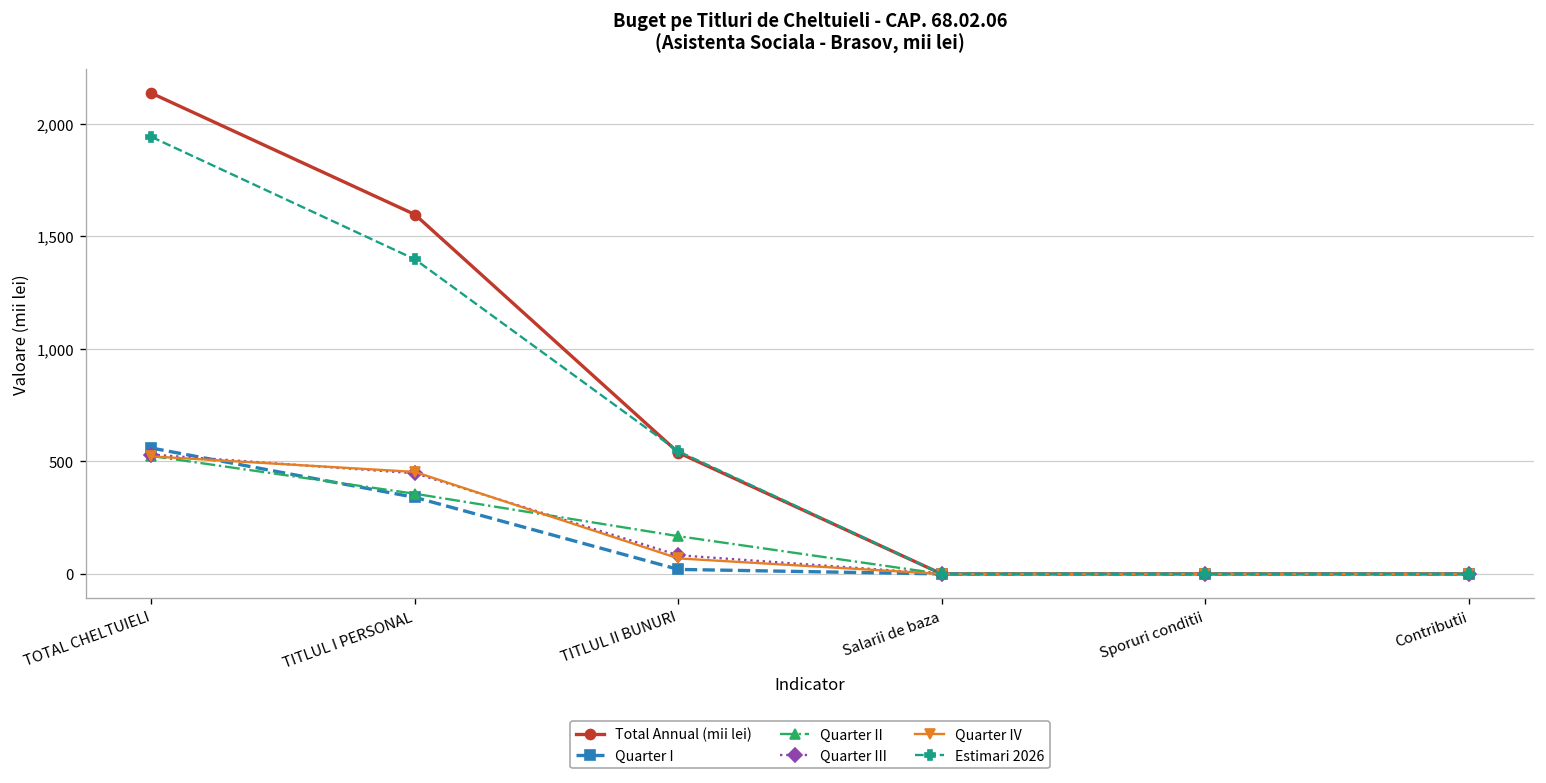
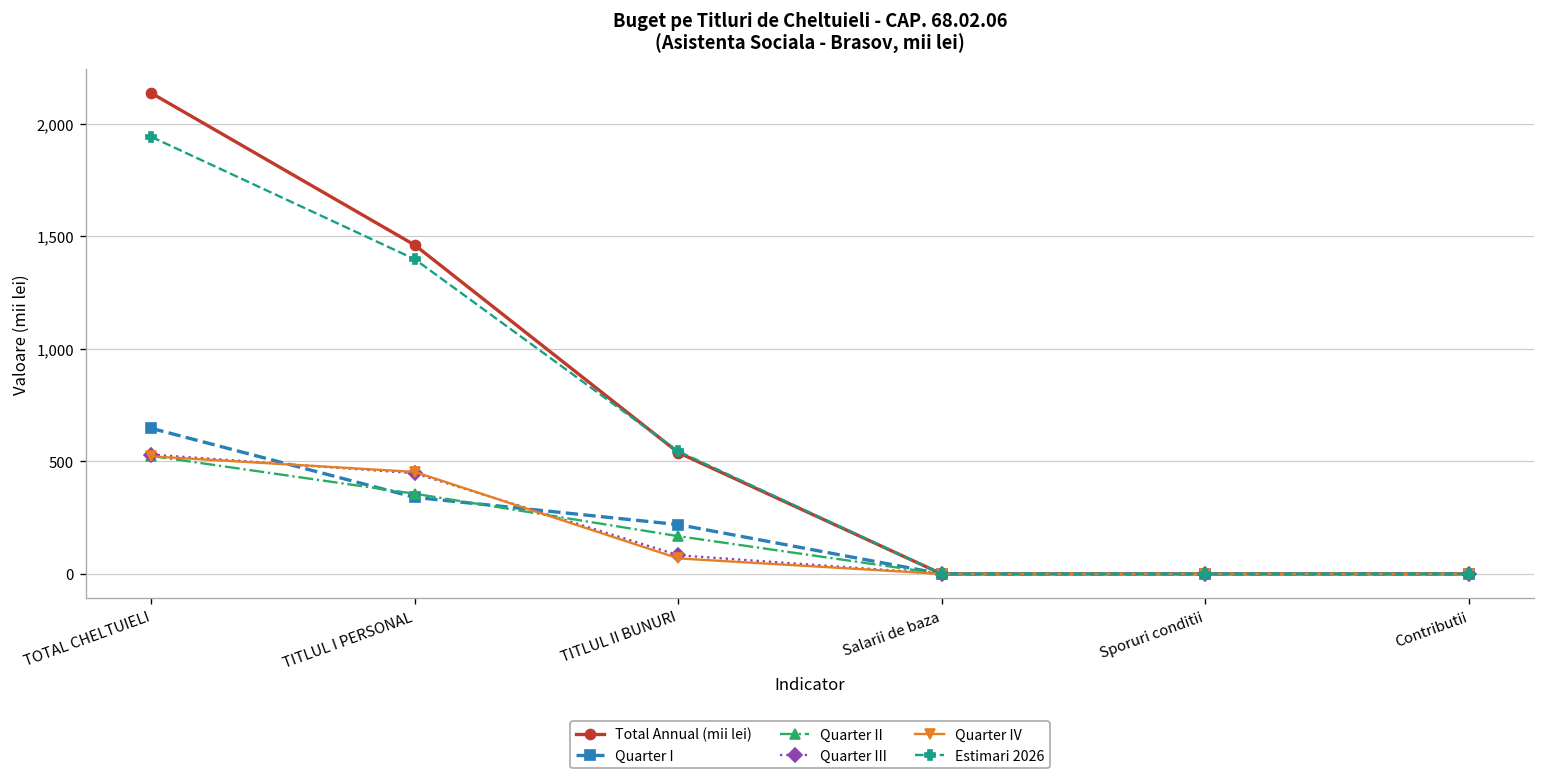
Quarter I, TOTAL CHELTUIELI: 560 -> 650
Total Annual (mii lei), TITLUL I PERSONAL: 1,600 -> 1,460
Quarter I, TITLUL II BUNURI: 20 -> 220
